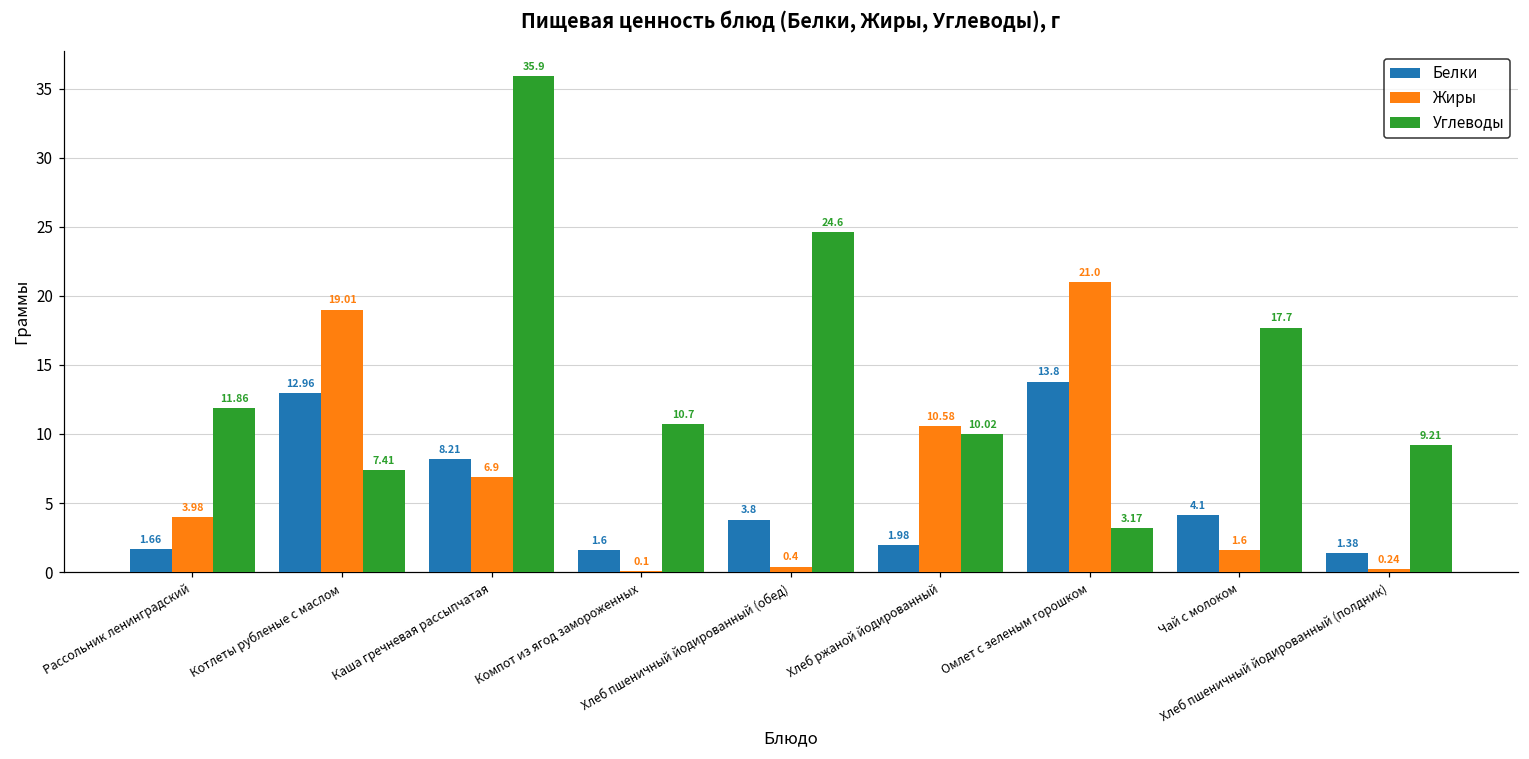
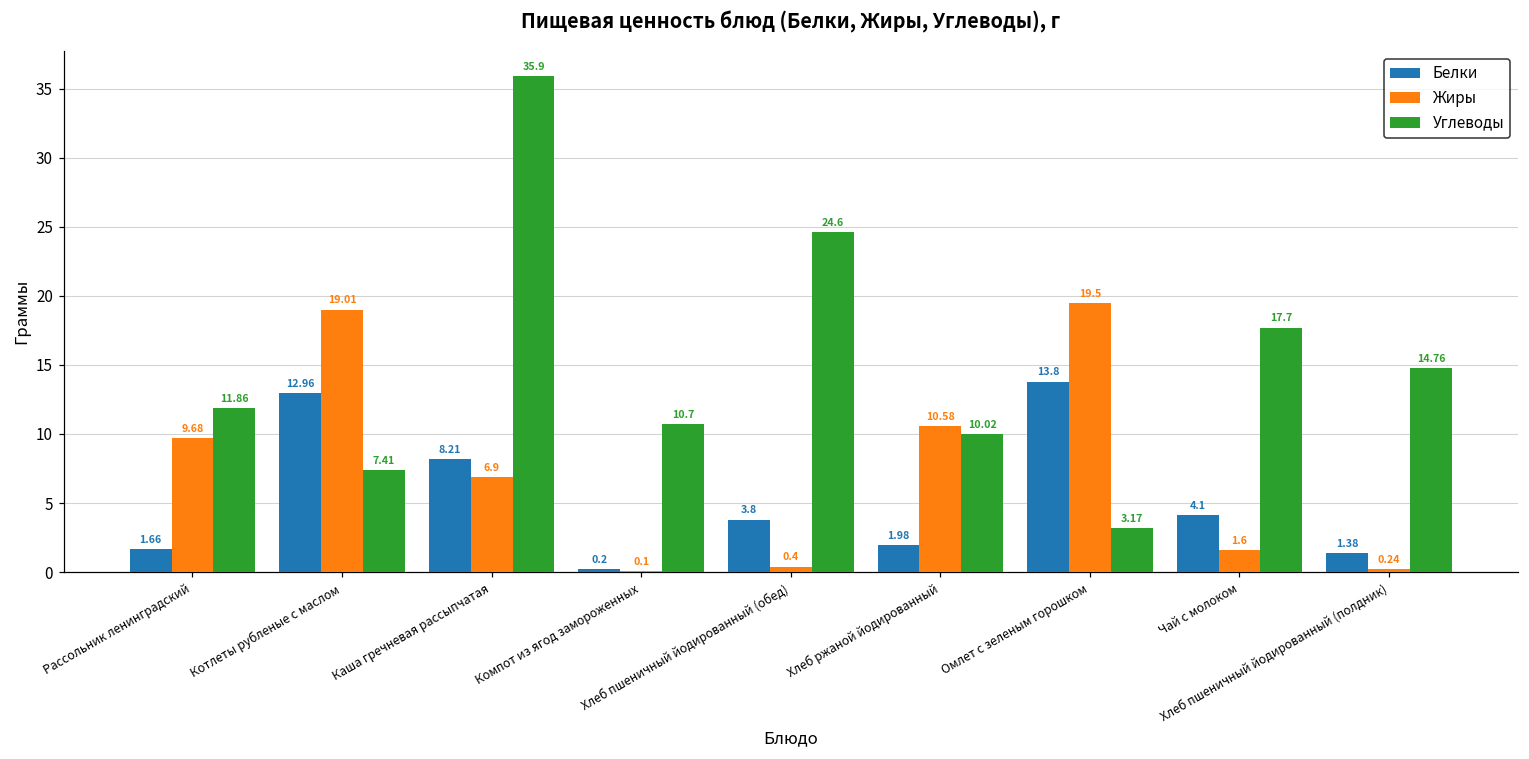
Жиры, Рассольник ленинградский: 3.98 -> 9.68
Белки, Компот из ягод замороженных: 1.6 -> 0.2
Жиры, Омлет с зеленым горошком: 21.0 -> 19.5
Углеводы, Хлеб пшеничный йодированный (полдник): 9.21 -> 14.76
